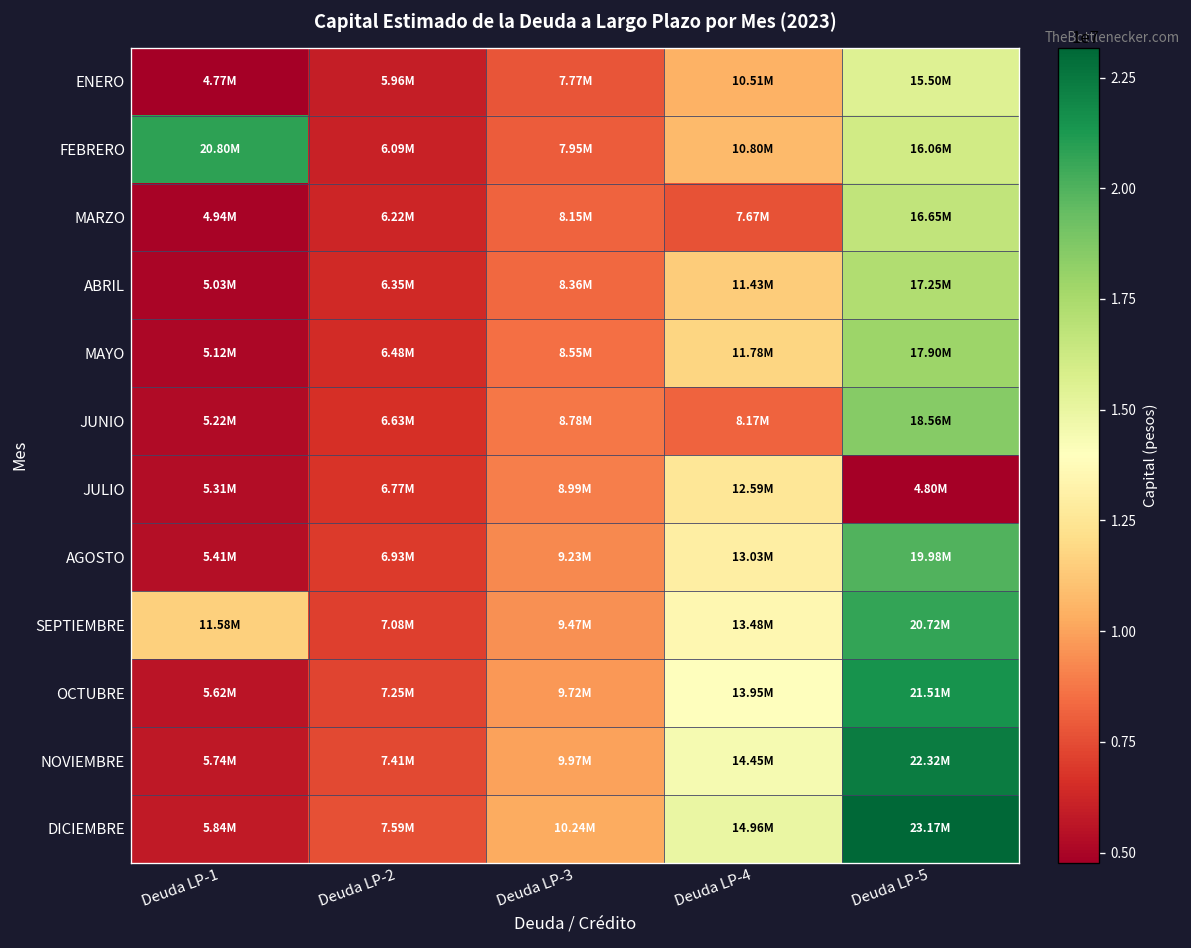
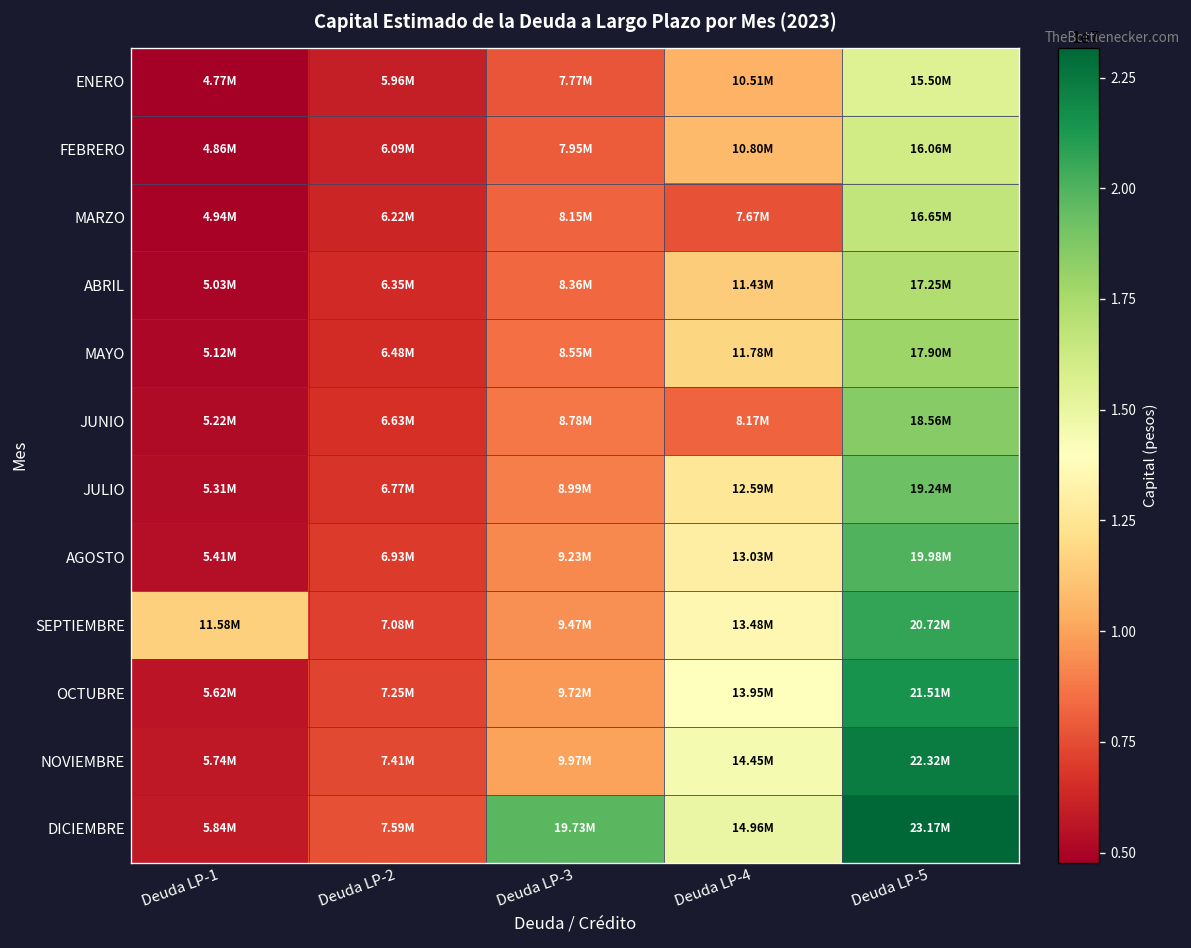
FEBRERO, Deuda LP-1: 20.80M -> 4.86M
JULIO, Deuda LP-5: 4.80M -> 19.24M
DICIEMBRE, Deuda LP-3: 10.24M -> 19.73M
